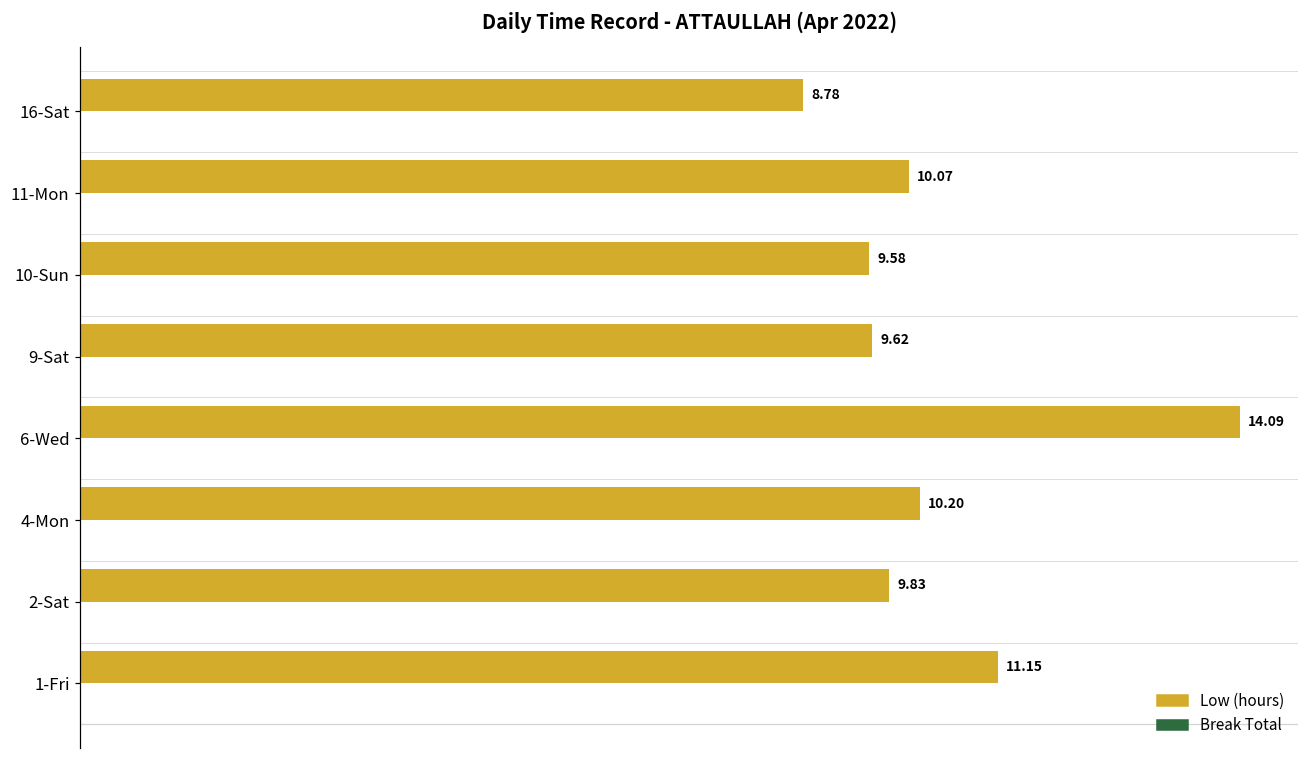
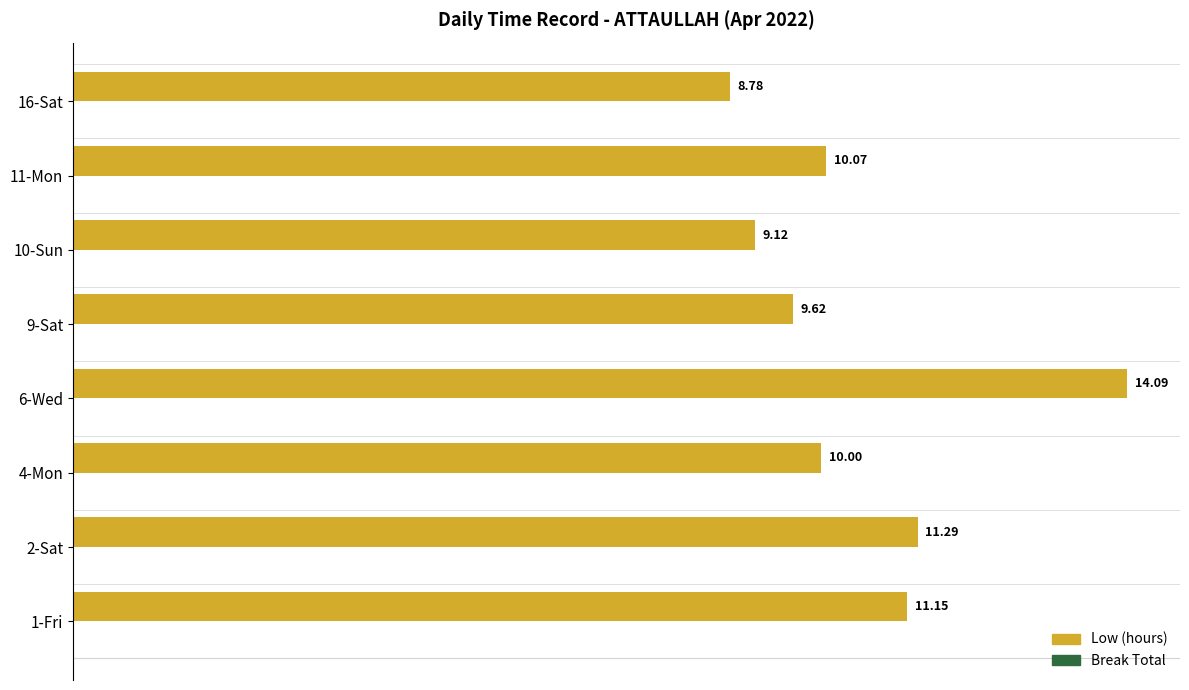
Low (hours), 10-Sun: 9.58 -> 9.12
Low (hours), 4-Mon: 10.20 -> 10.00
Low (hours), 2-Sat: 9.83 -> 11.29
